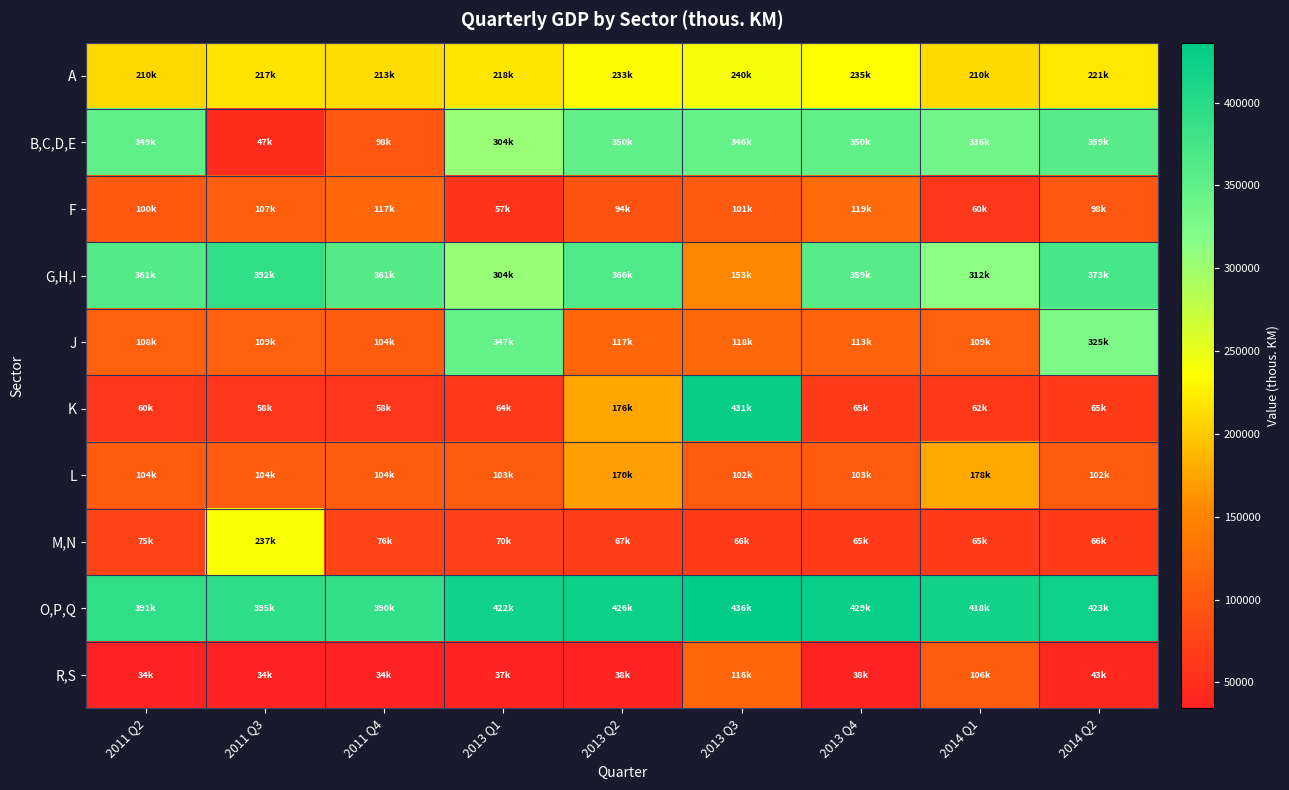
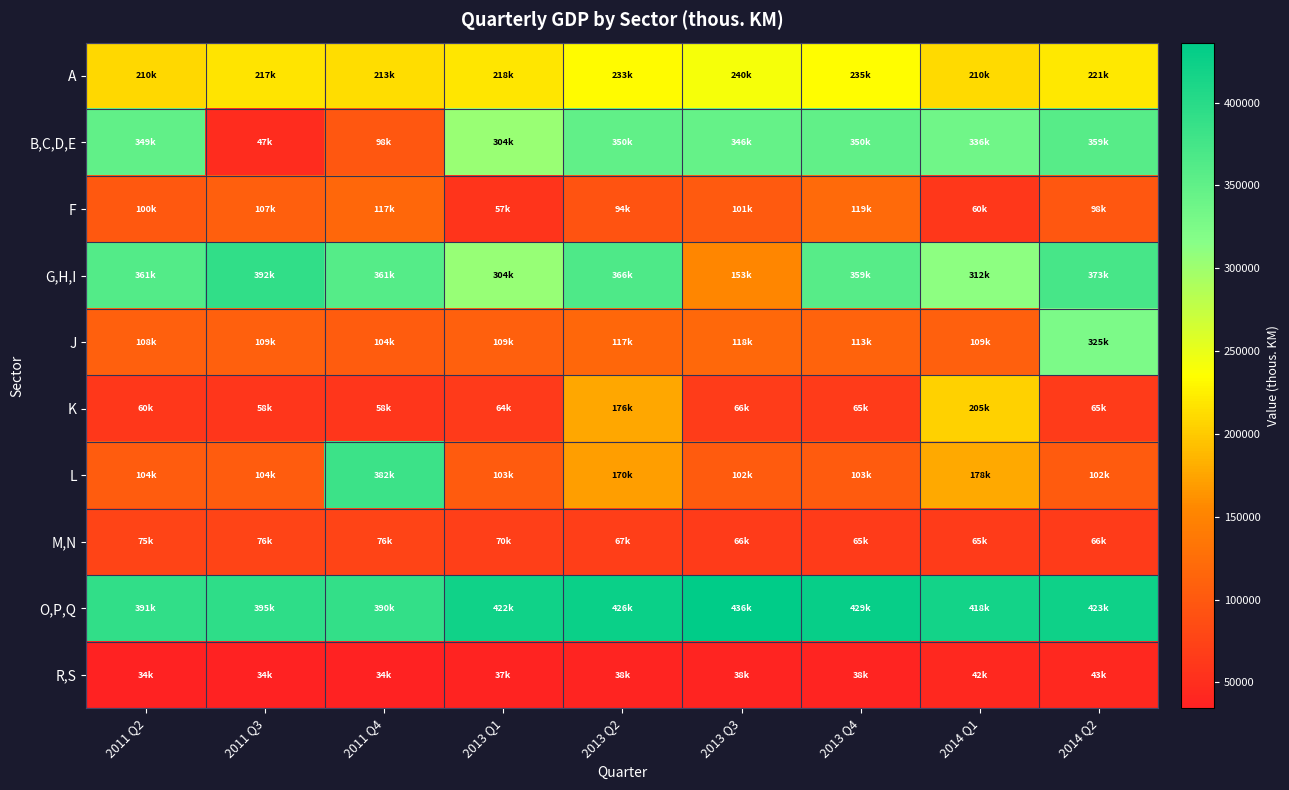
J, 2013 Q1: 347k -> 109k
K, 2013 Q3: 431k -> 66k
K, 2014 Q1: 62k -> 205k
L, 2011 Q4: 104k -> 382k
M,N, 2011 Q3: 237k -> 76k
R,S, 2013 Q3: 116k -> 38k
R,S, 2014 Q1: 106k -> 42k
